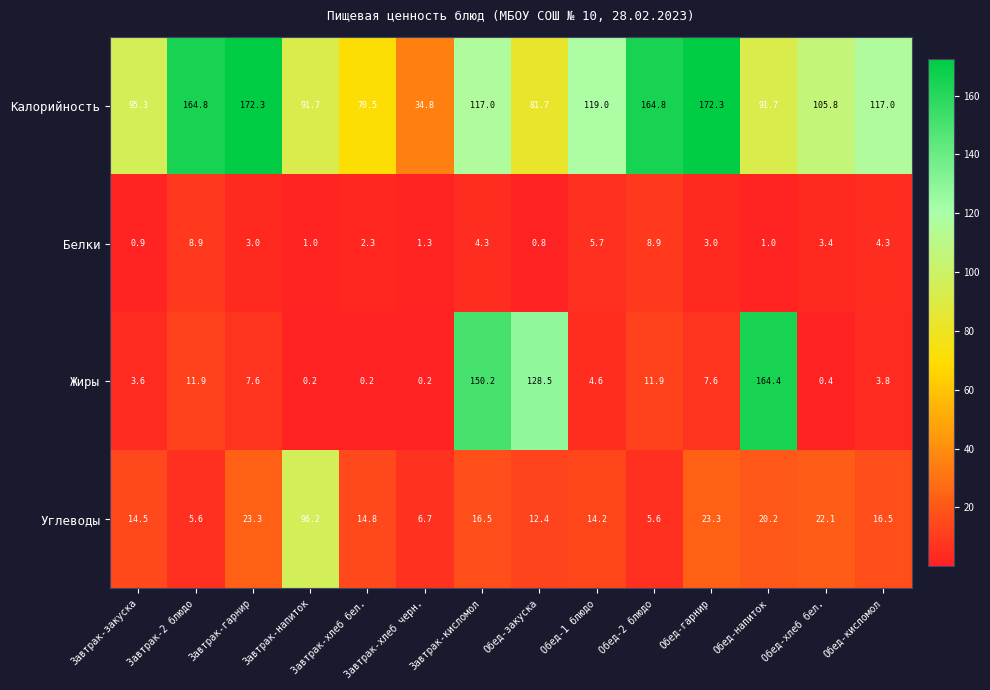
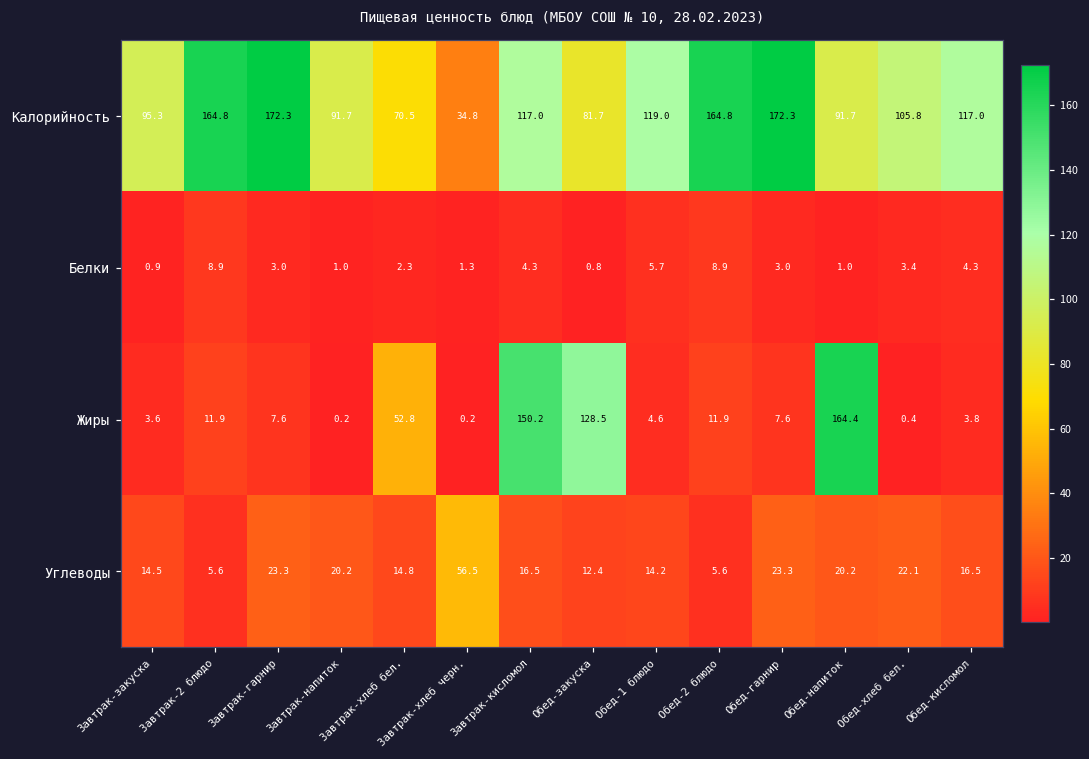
Жиры, Завтрак-хлеб бел.: 0.2 -> 52.8
Углеводы, Завтрак-напиток: 96.2 -> 20.2
Углеводы, Завтрак-хлеб черн.: 6.7 -> 56.5
